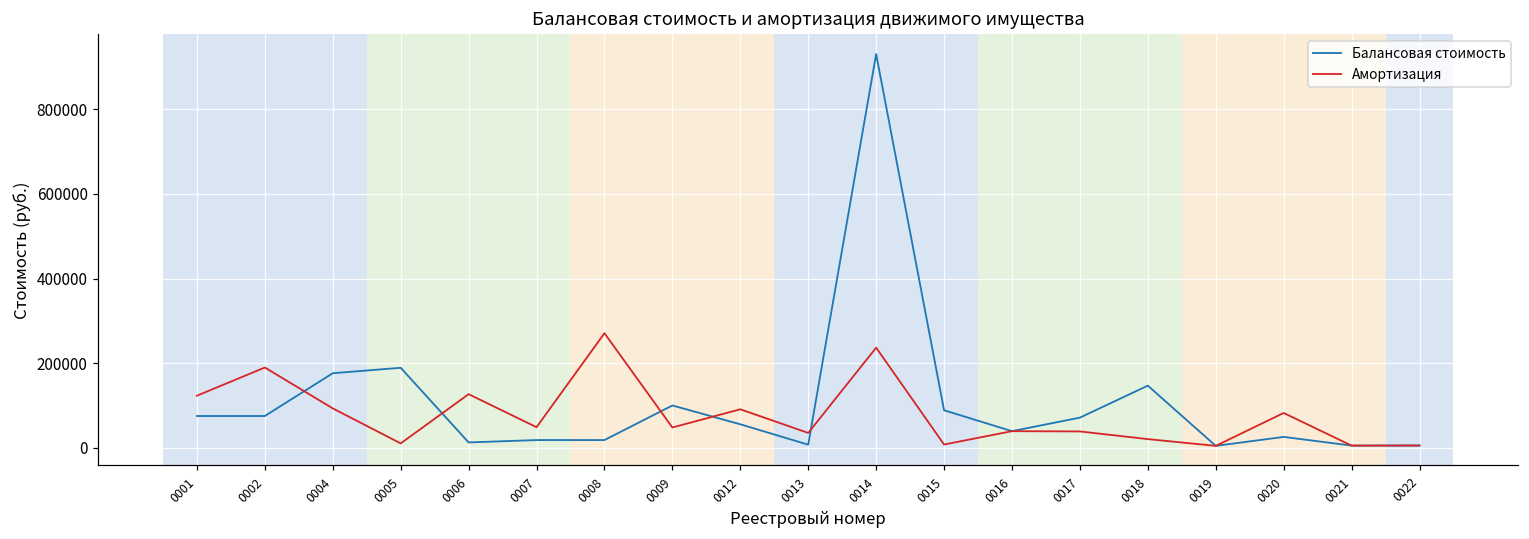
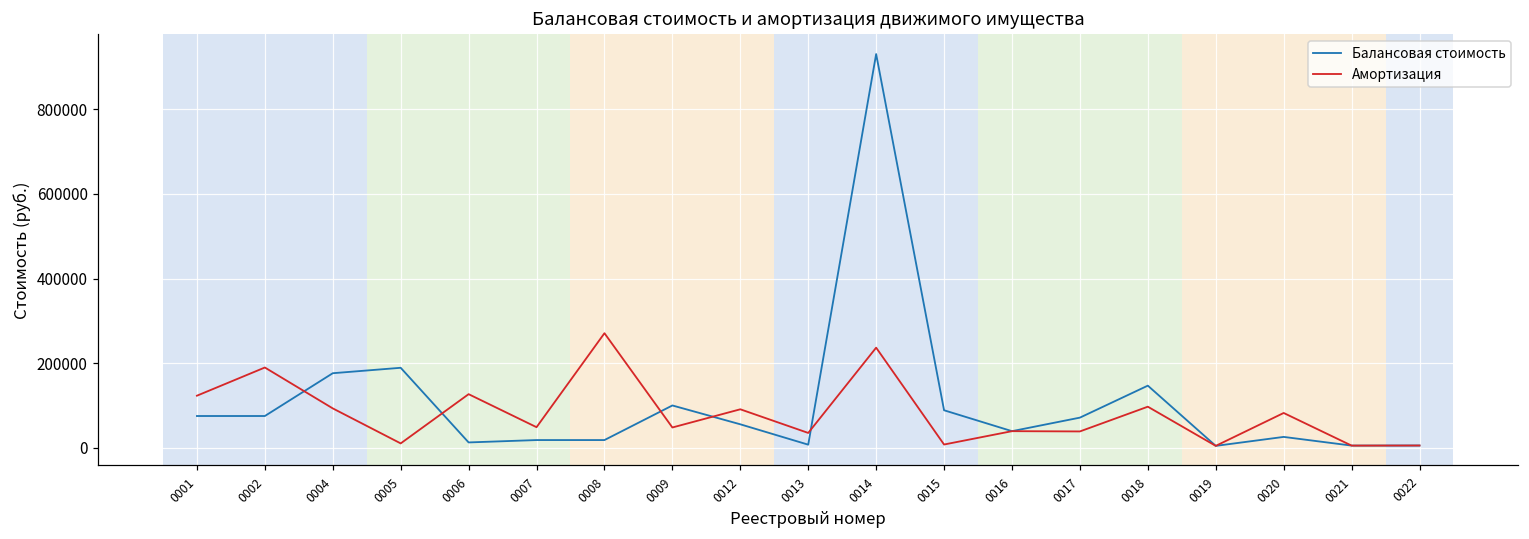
Амортизация, 0018: 20000 -> 100000
